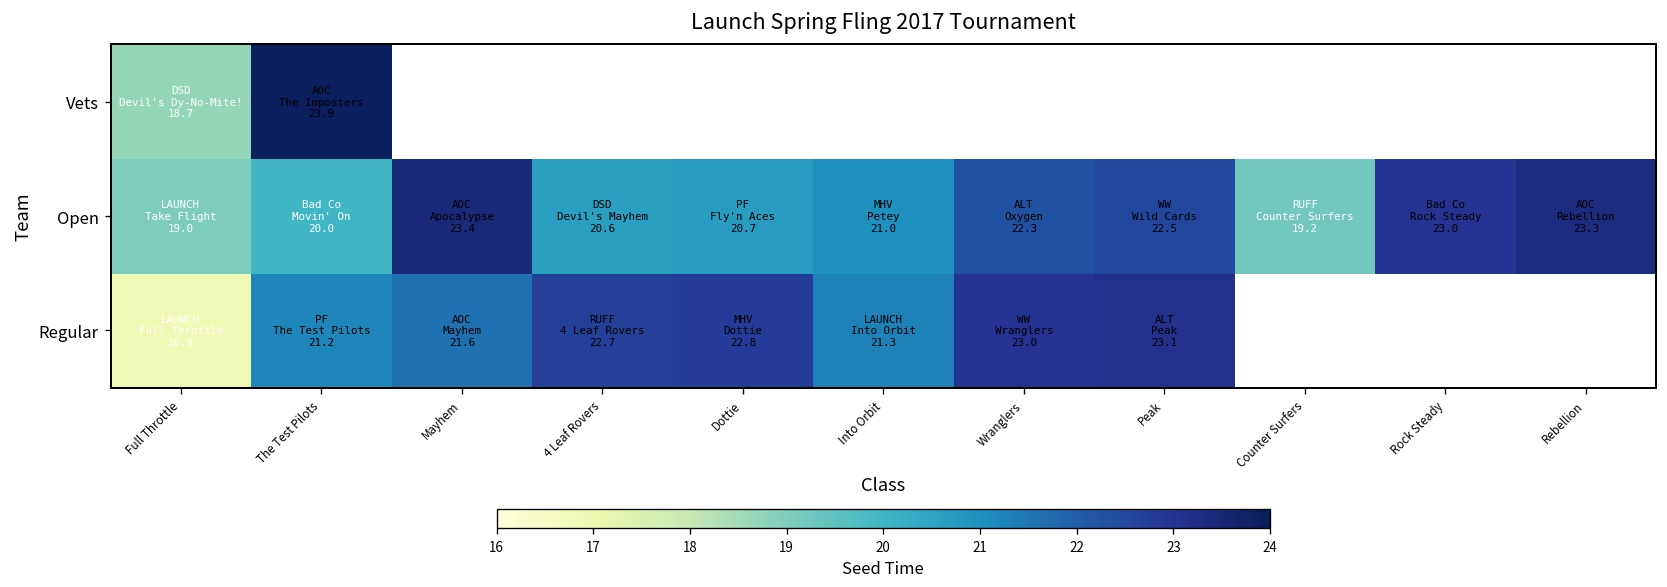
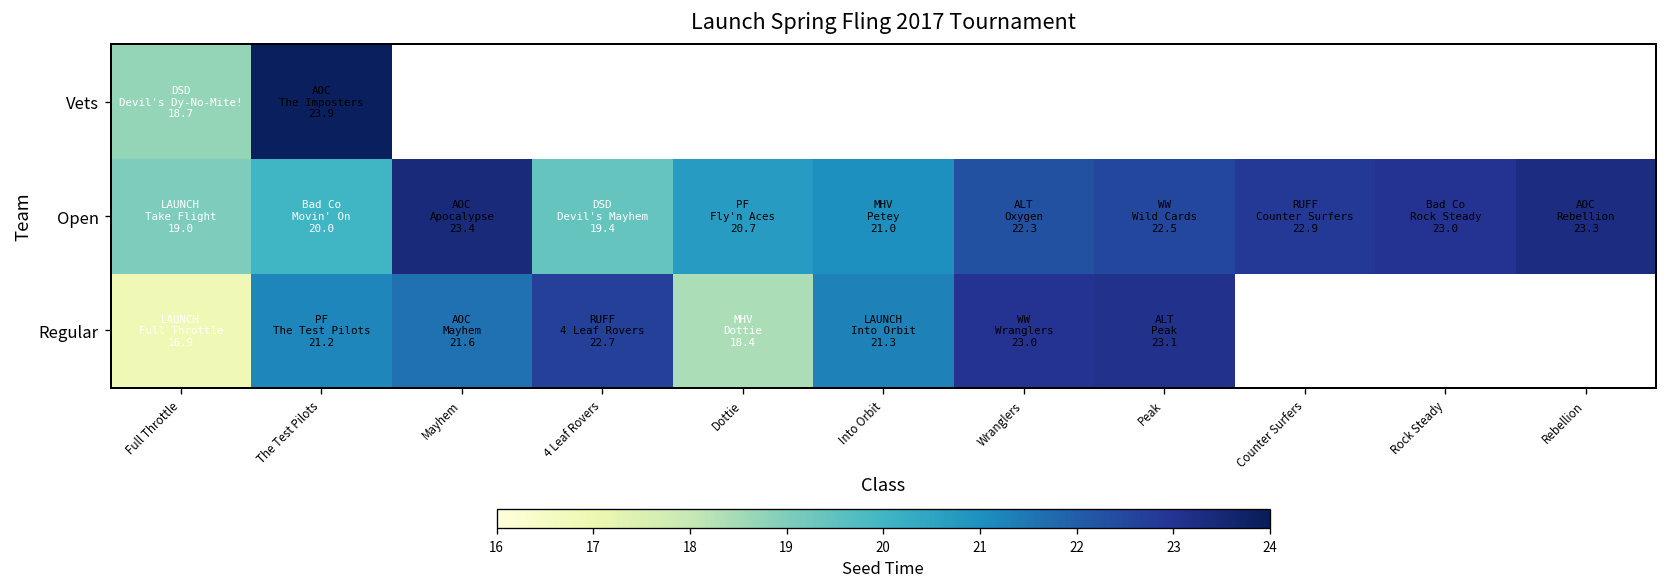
Open, 4 Leaf Rovers: 20.6 -> 19.4
Open, Counter Surfers: 19.2 -> 22.9
Regular, Dottie: 22.8 -> 18.4
